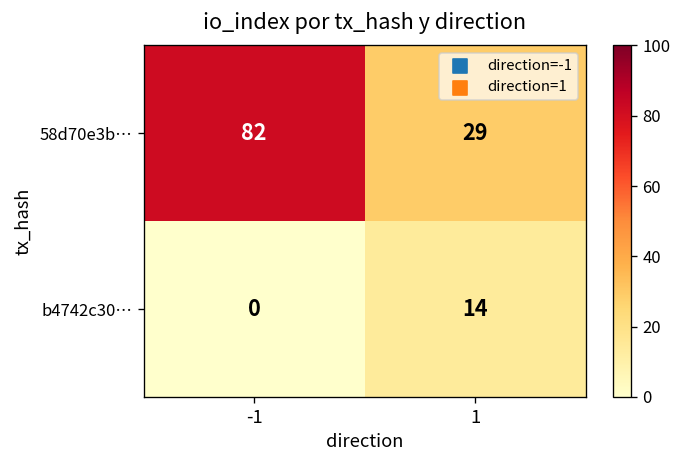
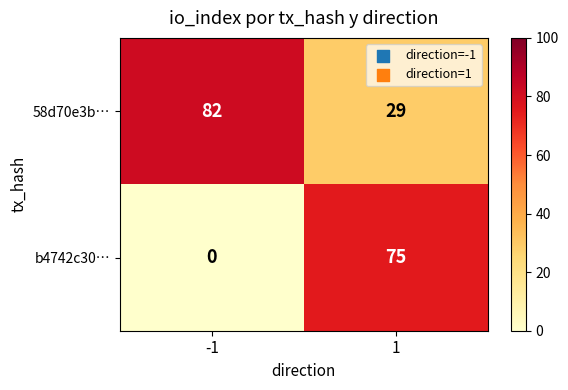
b4742c30…, 1: 14 -> 75
